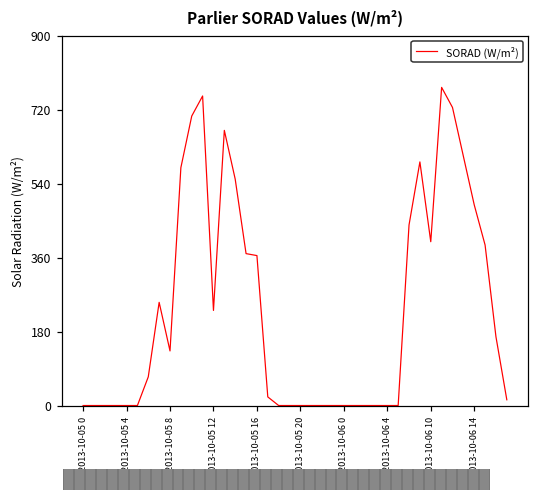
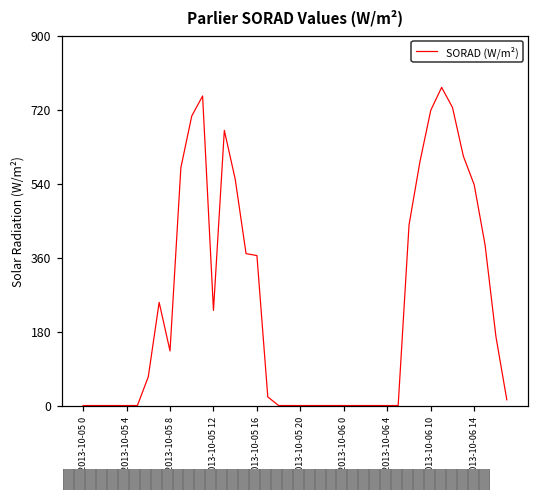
2013-10-06 10: 400 -> 720
2013-10-06 14: 490 -> 540
